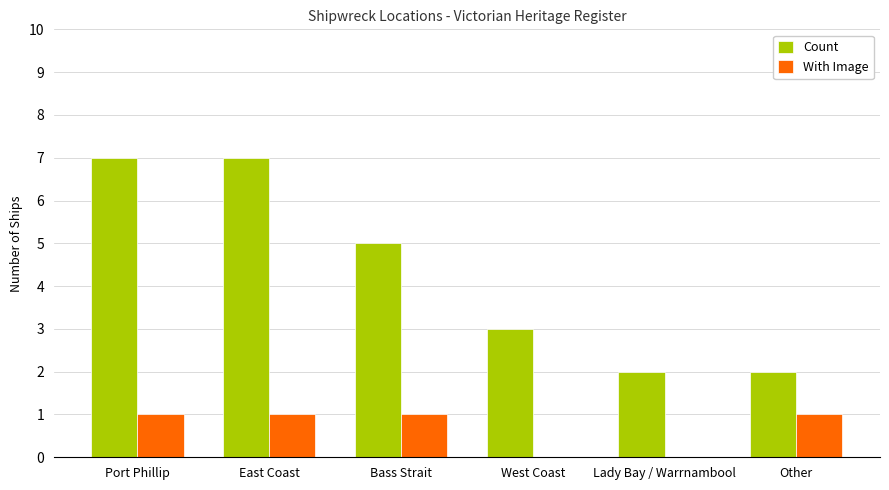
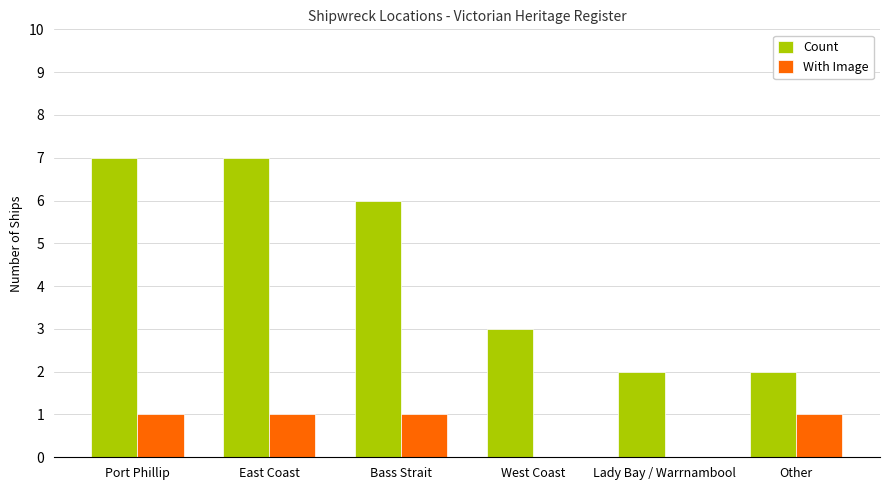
Count, Bass Strait: 5 -> 6
